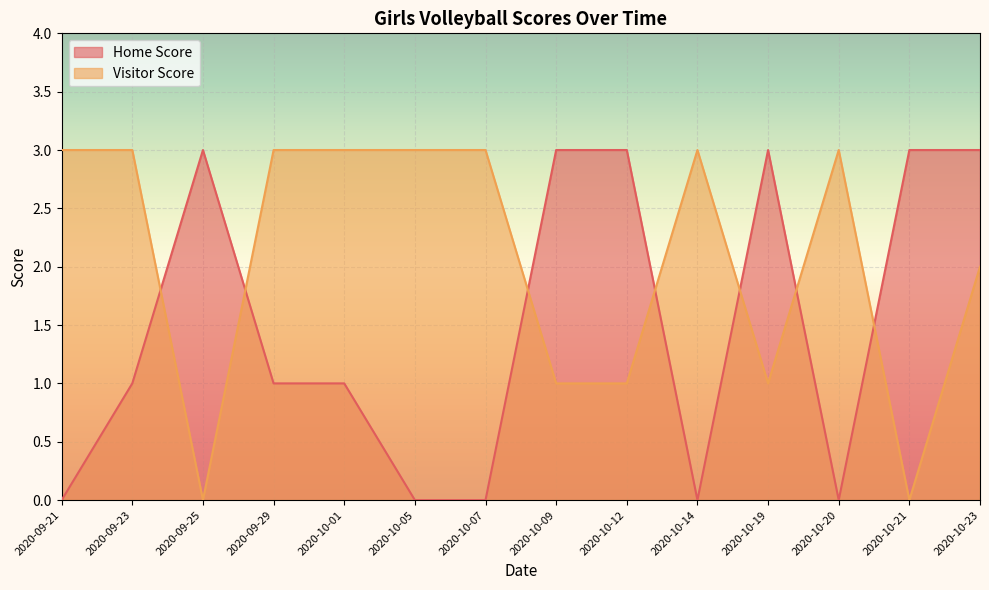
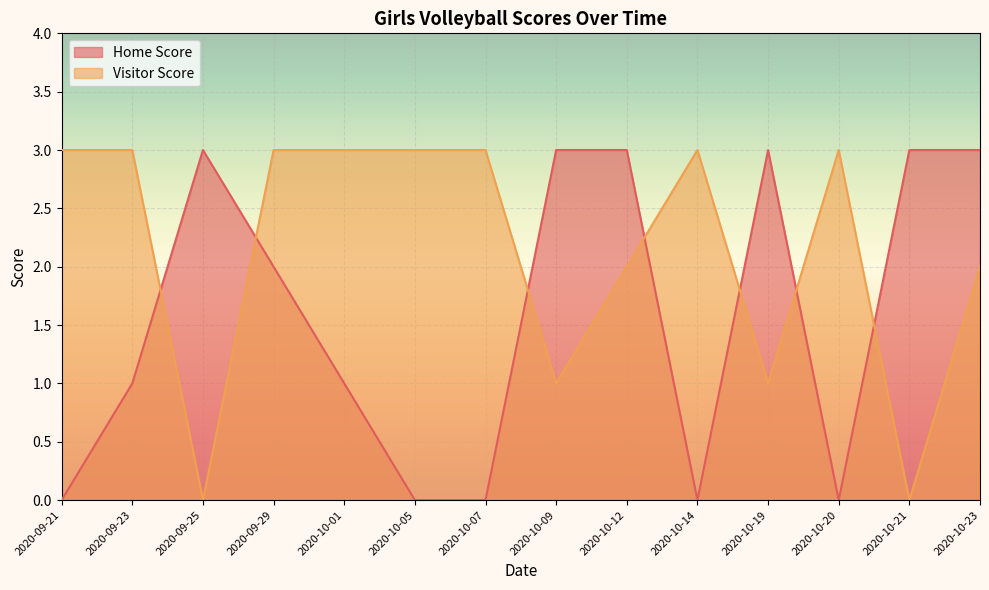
Home Score, 2020-09-29: 1 -> 2
Visitor Score, 2020-10-12: 1 -> 2
